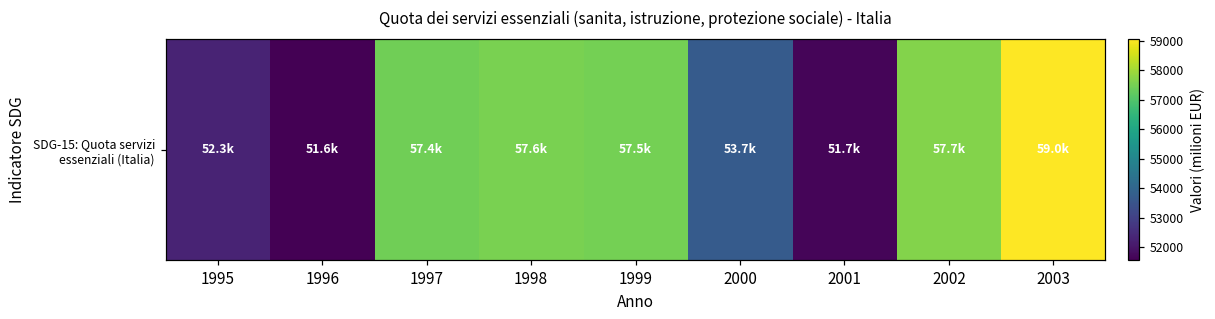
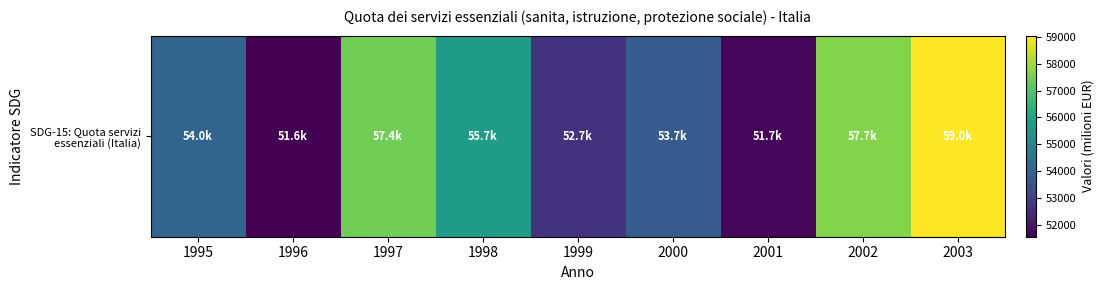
SDG-15: Quota servizi essenziali (Italia), 1995: 52.3k -> 54.0k
SDG-15: Quota servizi essenziali (Italia), 1998: 57.6k -> 55.7k
SDG-15: Quota servizi essenziali (Italia), 1999: 57.5k -> 52.7k
